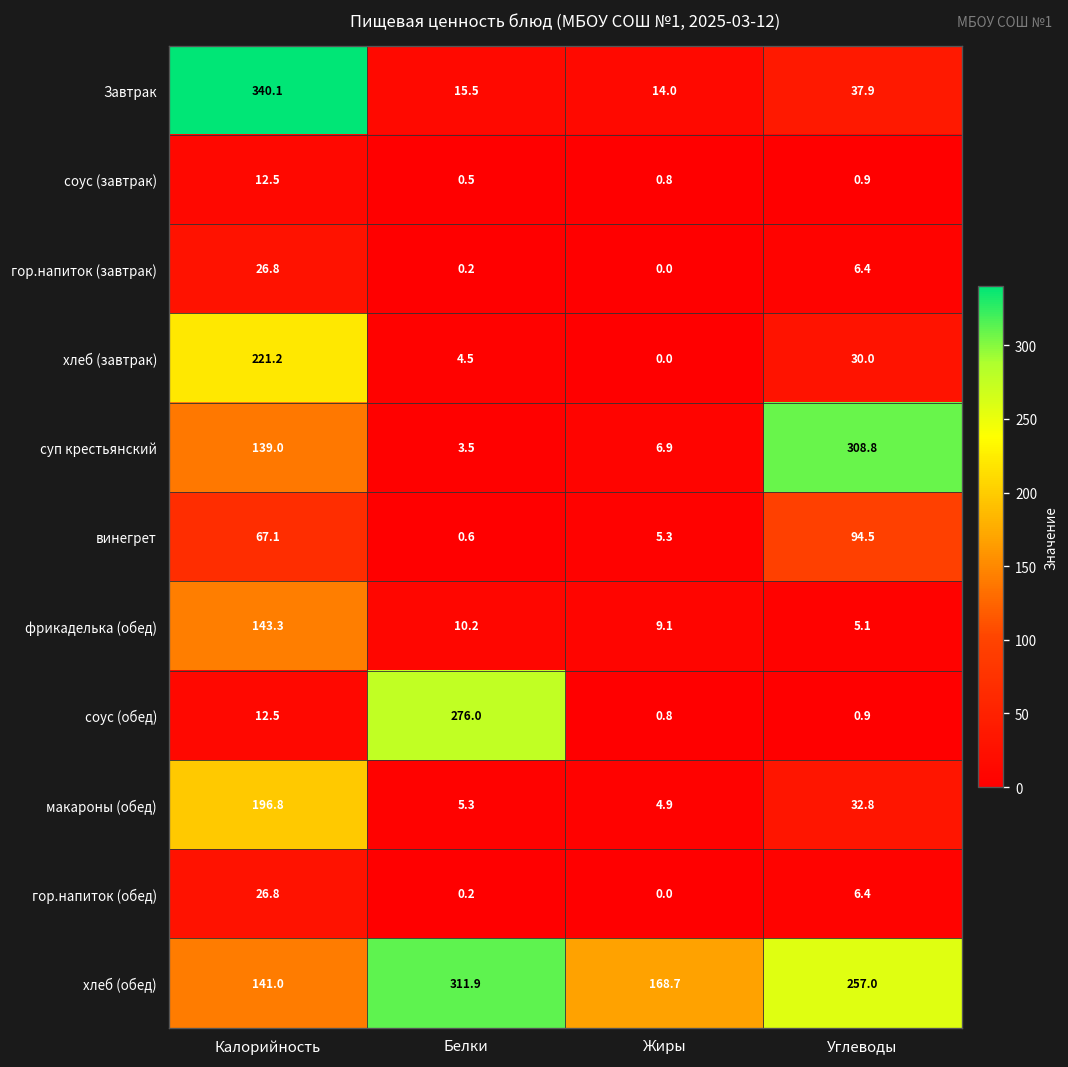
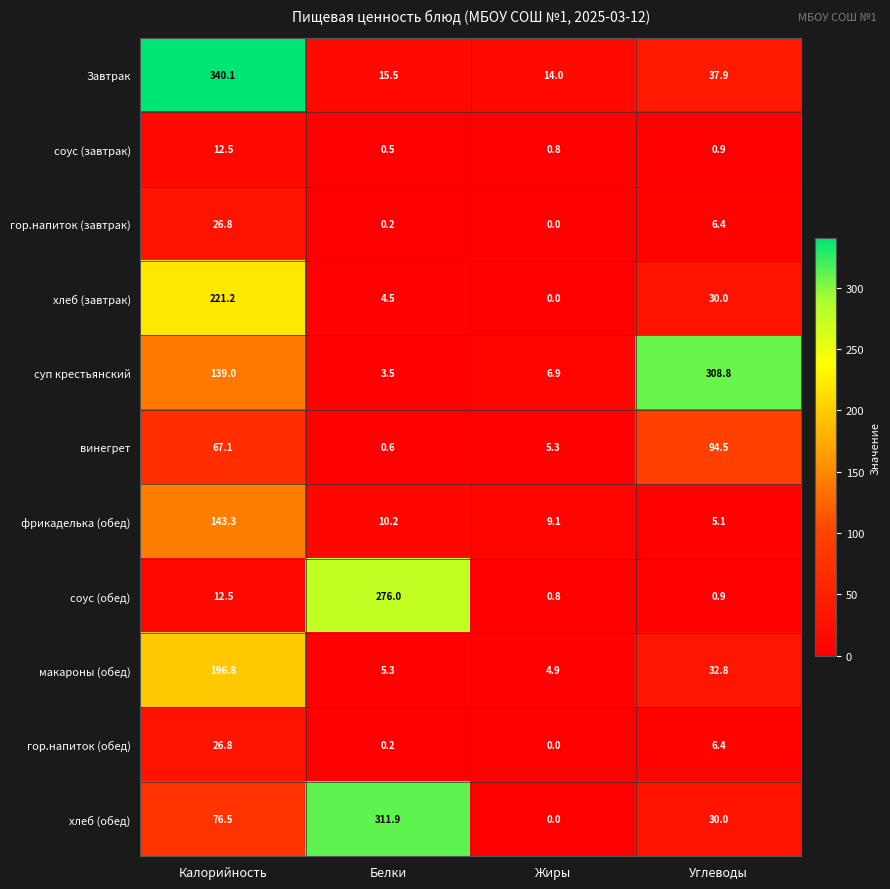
хлеб (обед), Калорийность: 141.0 -> 76.5
хлеб (обед), Жиры: 168.7 -> 0.0
хлеб (обед), Углеводы: 257.0 -> 30.0
